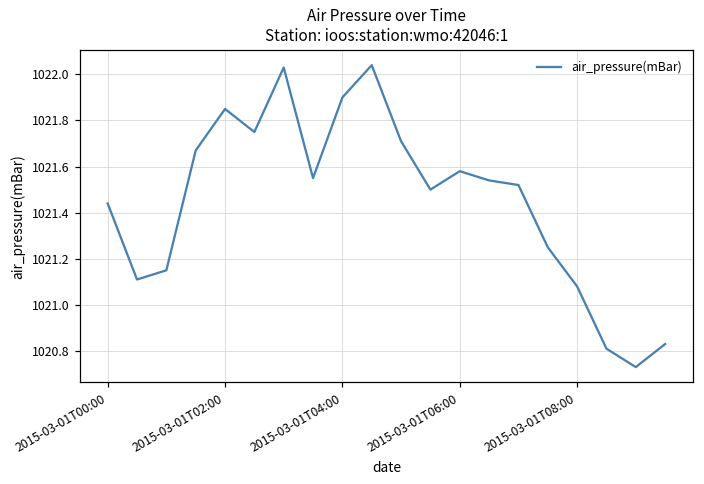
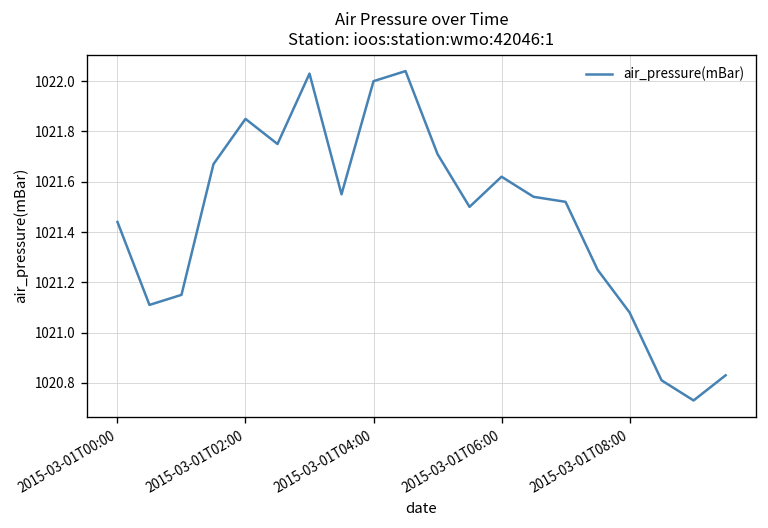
2015-03-01T04:00: 1021.9 -> 1022.0
2015-03-01T06:00: 1021.58 -> 1021.62
